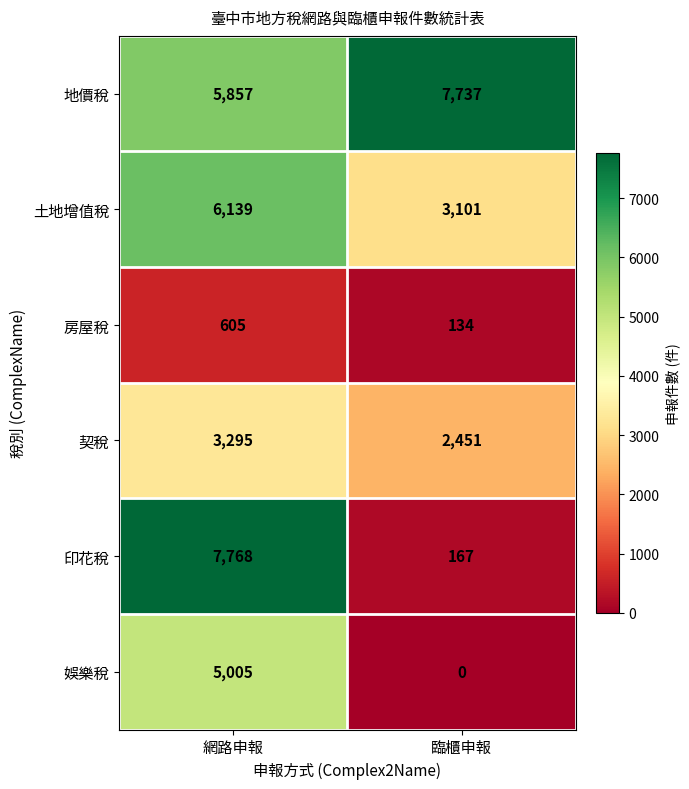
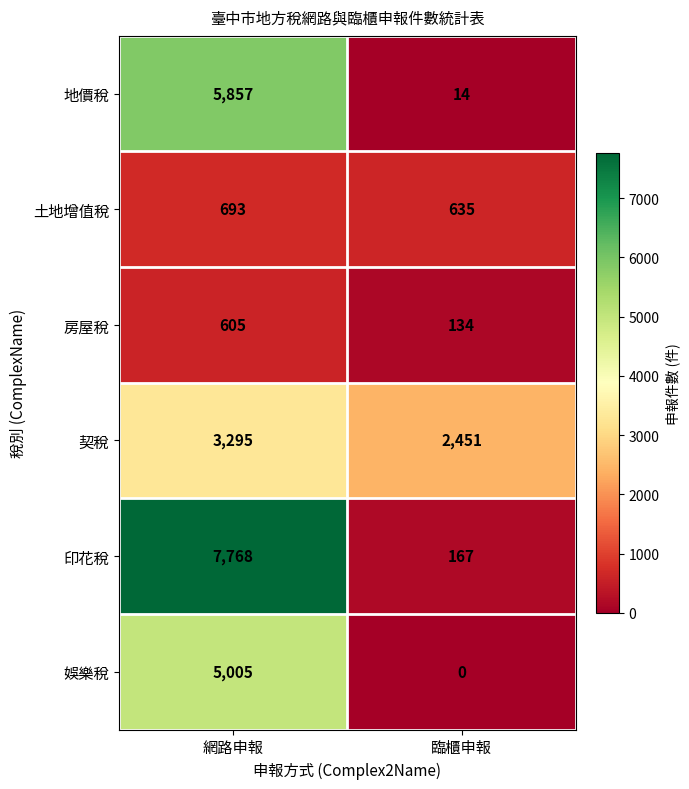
地價稅, 臨櫃申報: 7,737 -> 14
土地增值稅, 網路申報: 6,139 -> 693
土地增值稅, 臨櫃申報: 3,101 -> 635
